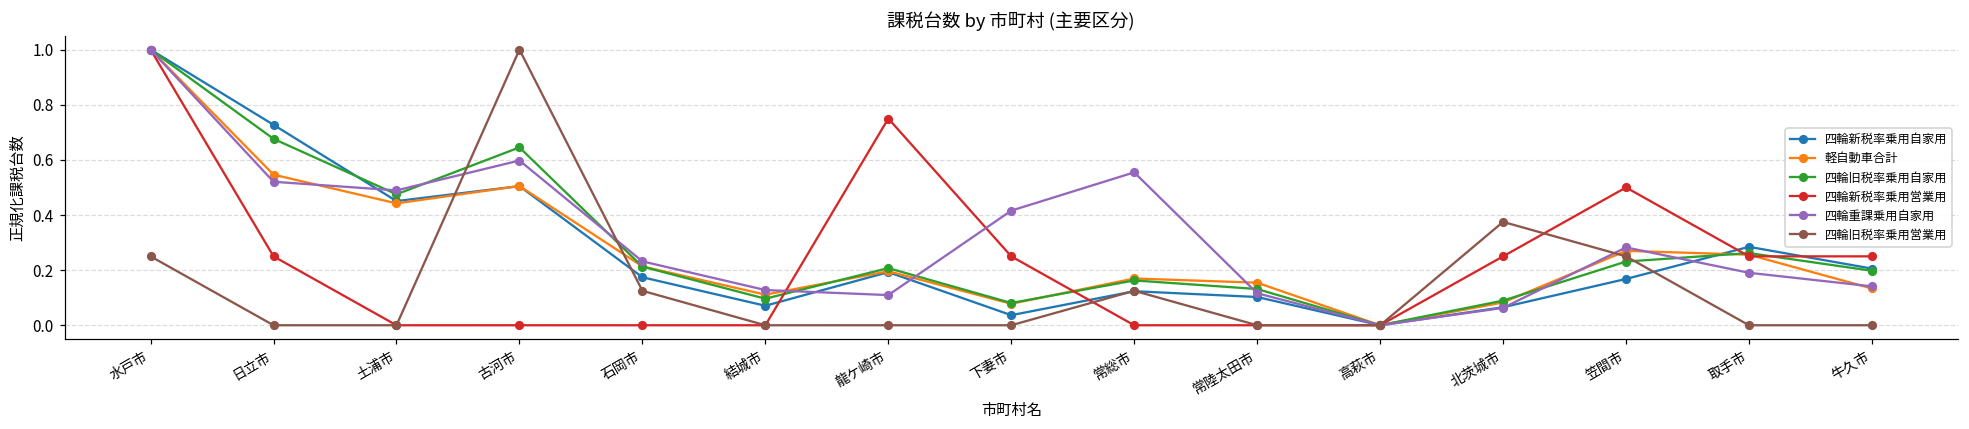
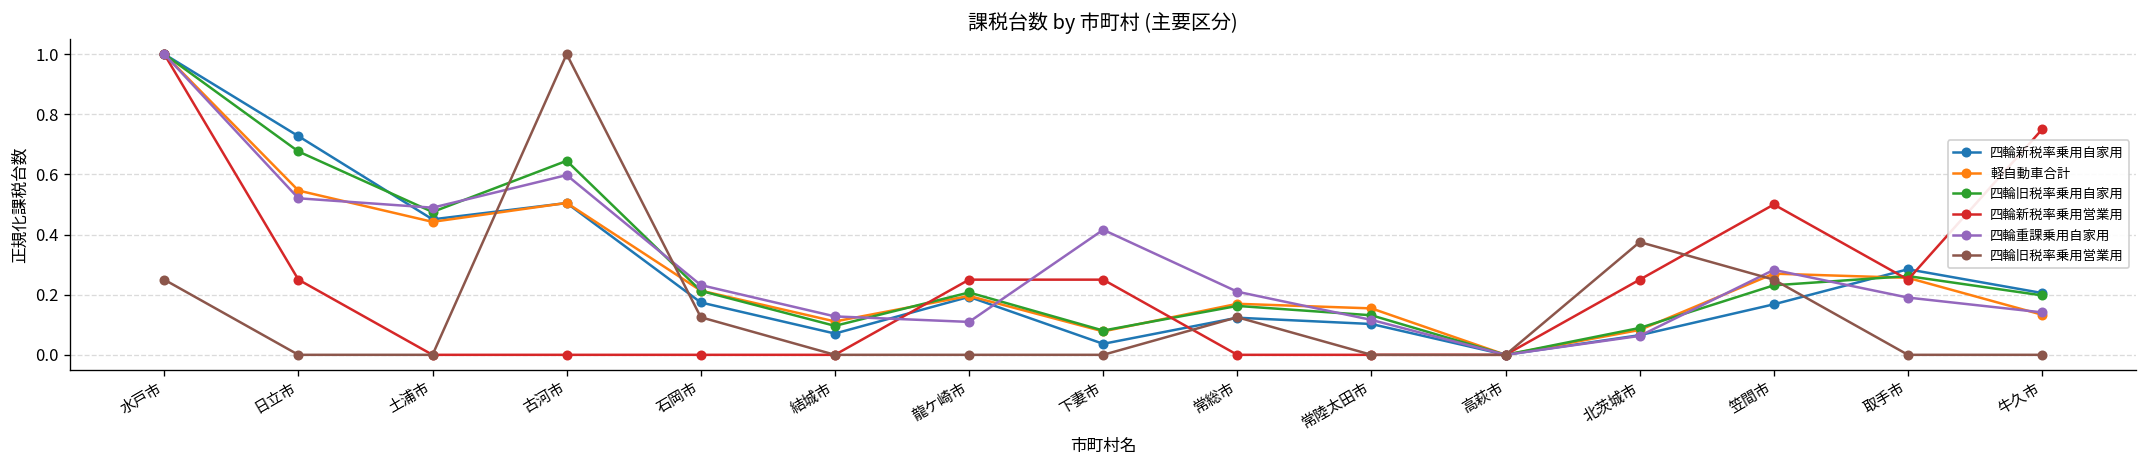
四輪新税率乗用営業用, 龍ケ崎市: 0.75 -> 0.25
四輪重課乗用自家用, 常総市: 0.55 -> 0.21
四輪新税率乗用営業用, 牛久市: 0.25 -> 0.75
